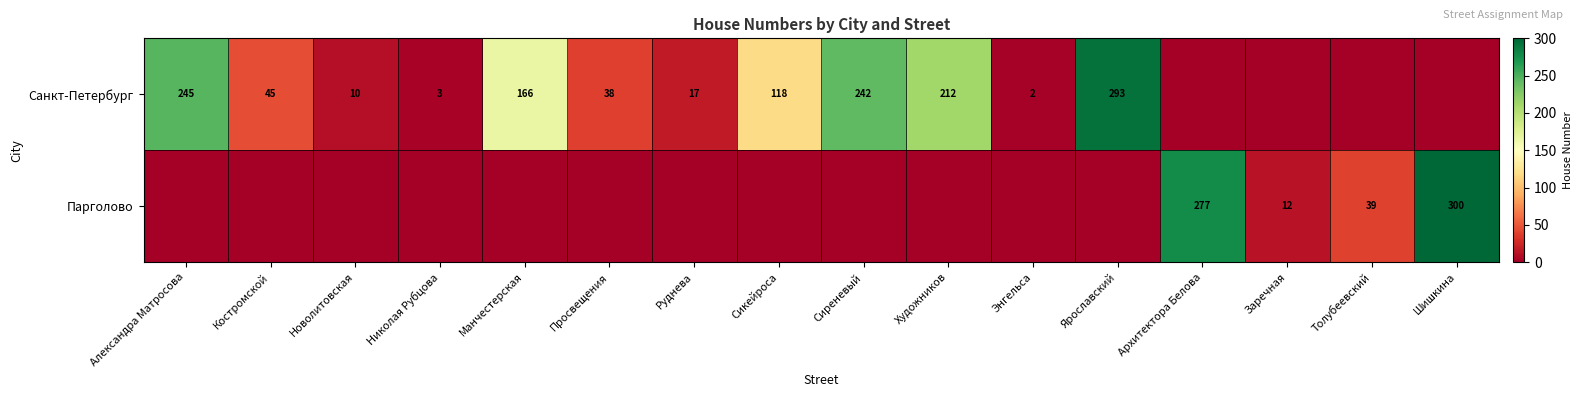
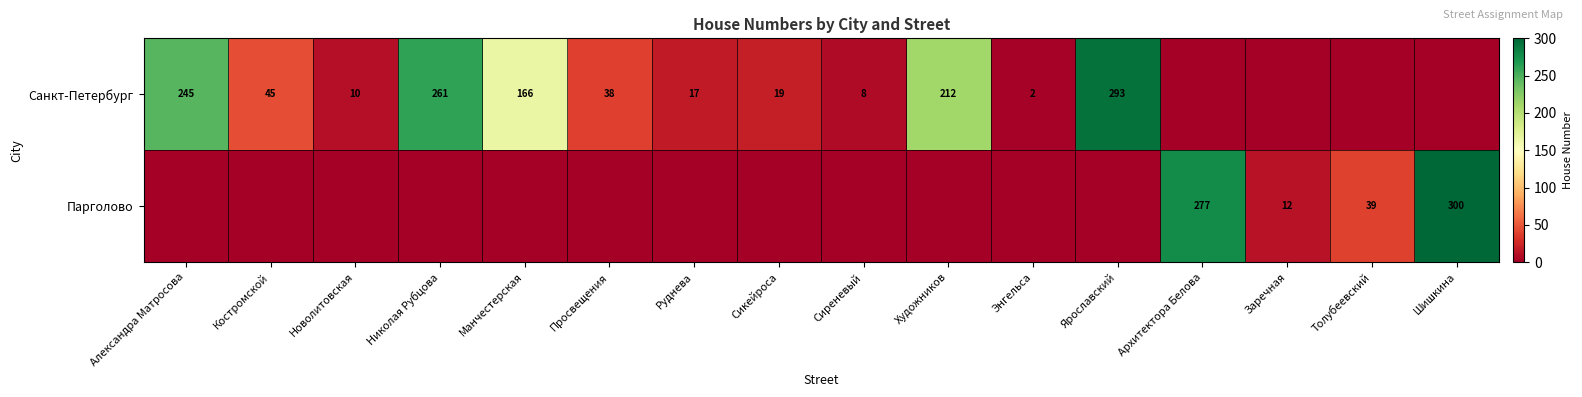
Санкт-Петербург, Николая Рубцова: 3 -> 261
Санкт-Петербург, Сикейроса: 118 -> 19
Санкт-Петербург, Сиреневый: 242 -> 8
